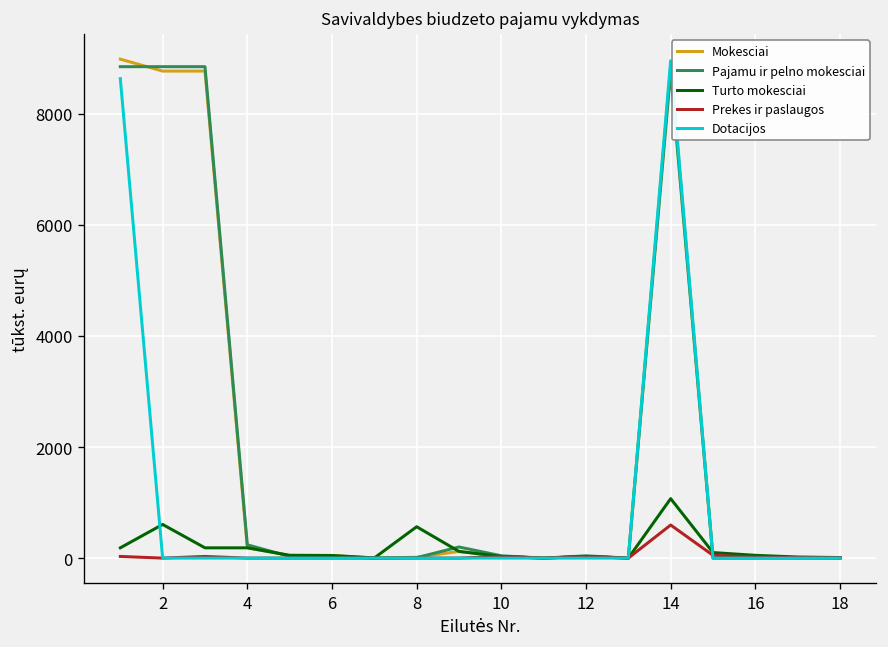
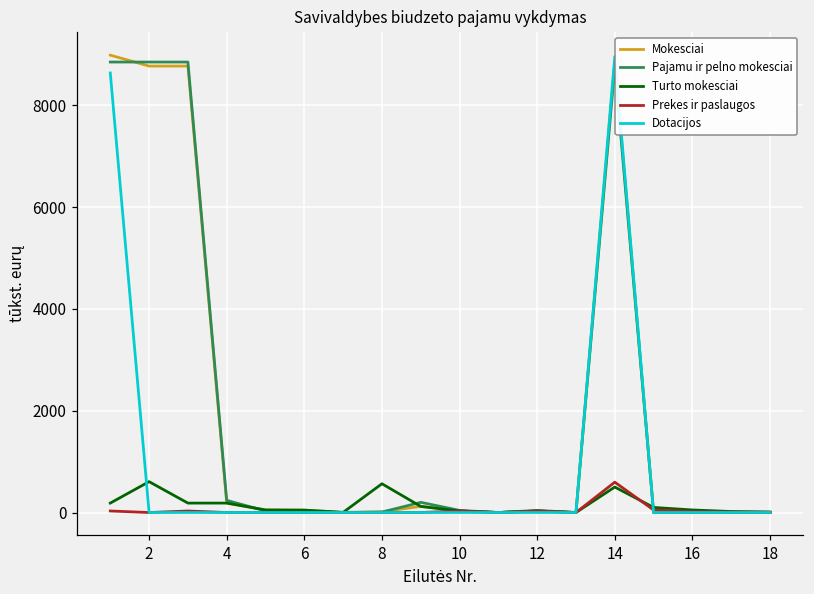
Turto mokesciai, 14: 1100 -> 500
